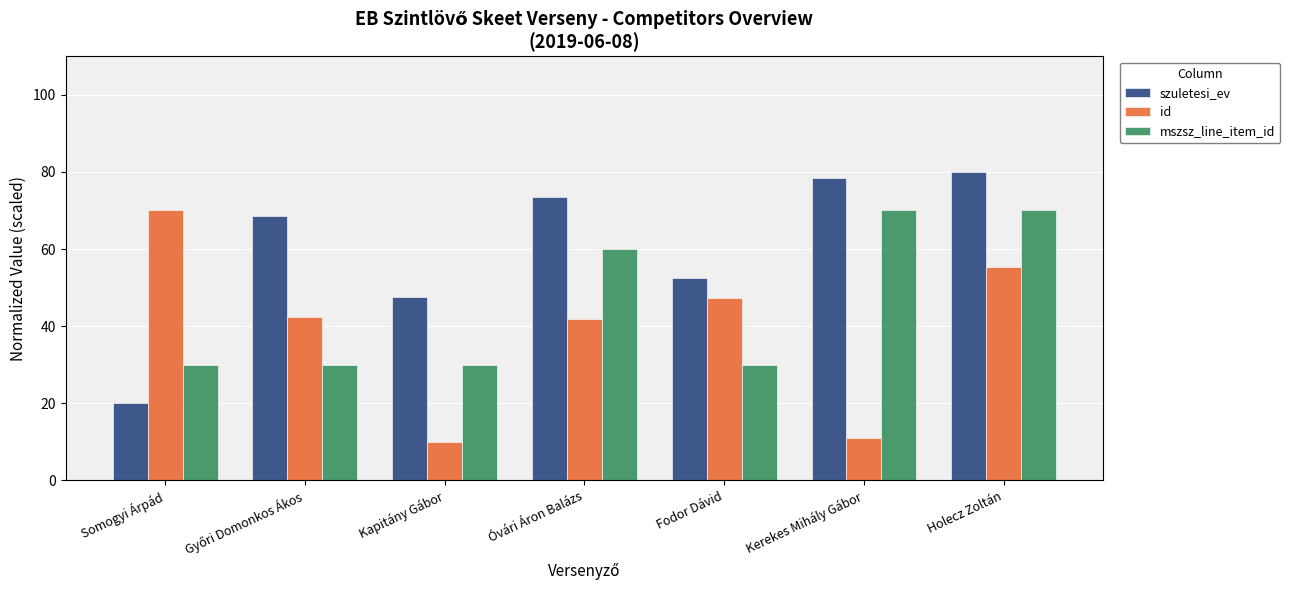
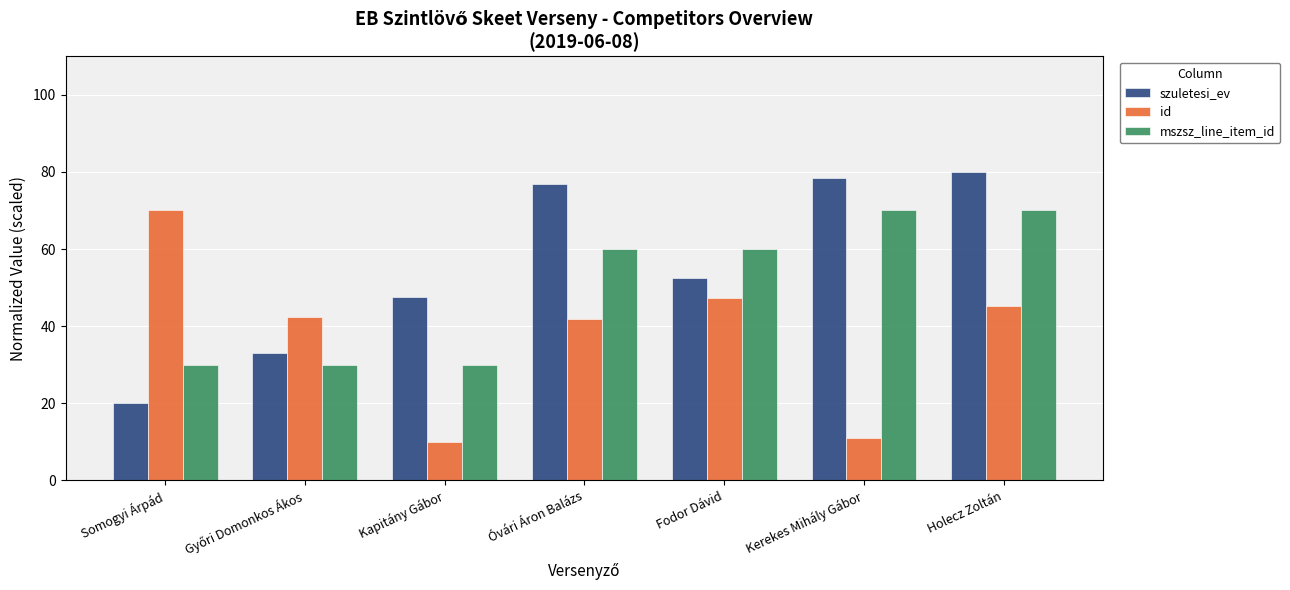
szuletesi_ev, Győri Domonkos Ákos: 69 -> 33
szuletesi_ev, Óvári Áron Balázs: 74 -> 77
mszsz_line_item_id, Fodor Dávid: 30 -> 60
id, Holecz Zoltán: 55 -> 45
